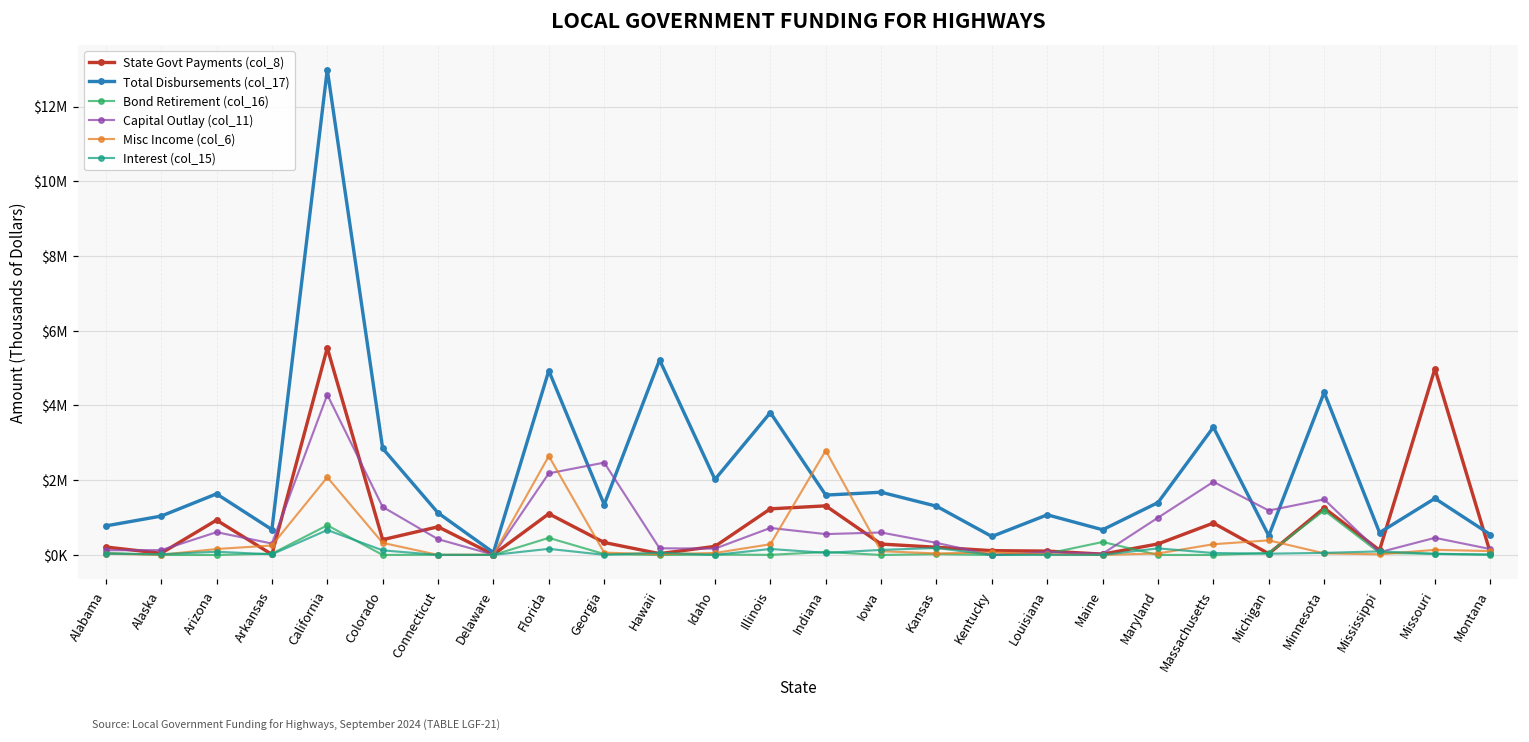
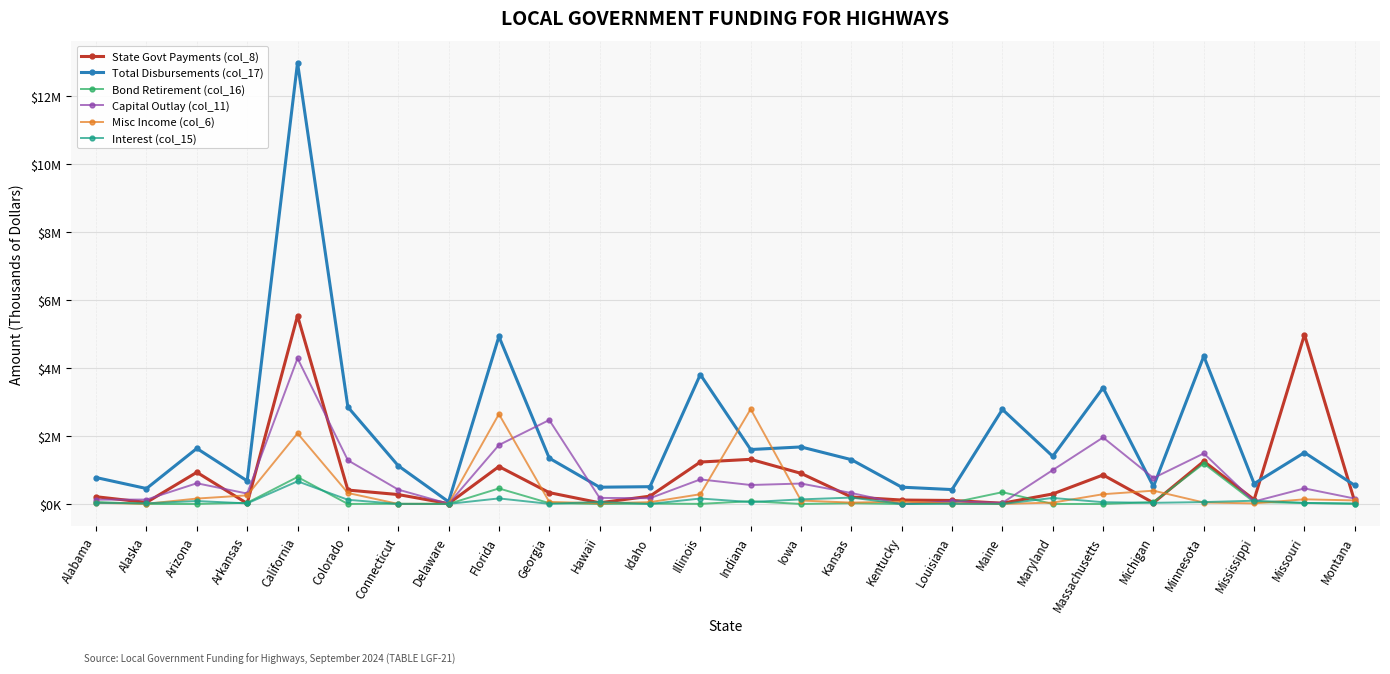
Total Disbursements (col_17), Alaska: $1000000 -> $500000
State Govt Payments (col_8), Connecticut: $800000 -> $300000
Capital Outlay (col_11), Florida: $2200000 -> $1700000
Total Disbursements (col_17), Hawaii: $5200000 -> $500000
Total Disbursements (col_17), Idaho: $2000000 -> $500000
State Govt Payments (col_8), Iowa: $300000 -> $900000
Total Disbursements (col_17), Louisiana: $1100000 -> $400000
Total Disbursements (col_17), Maine: $700000 -> $2800000
Capital Outlay (col_11), Michigan: $1200000 -> $800000
